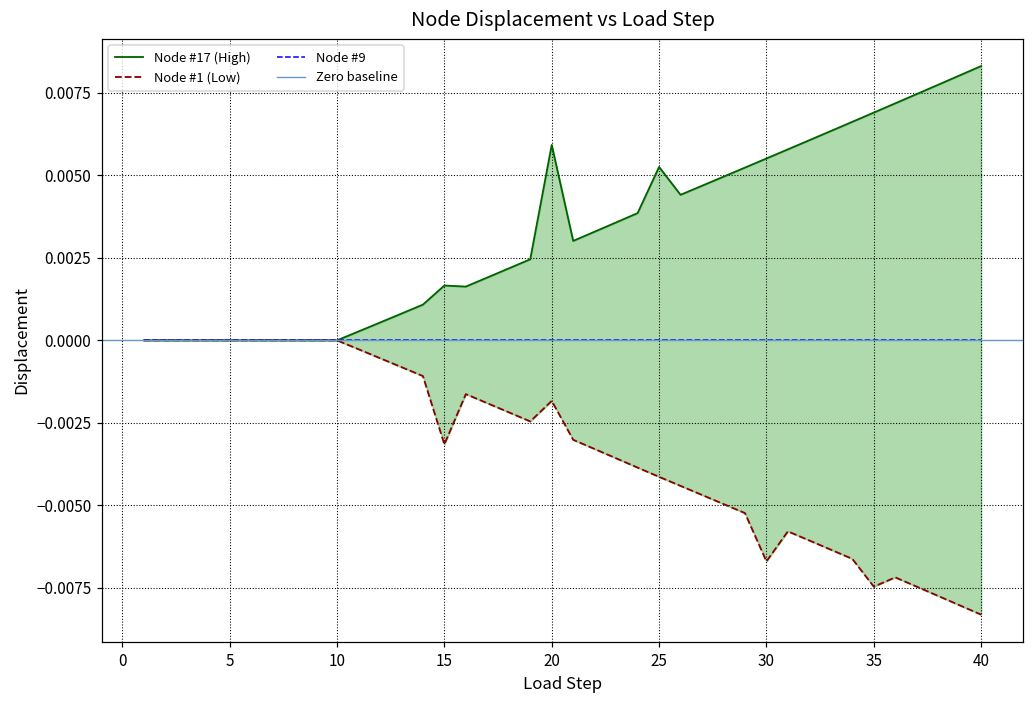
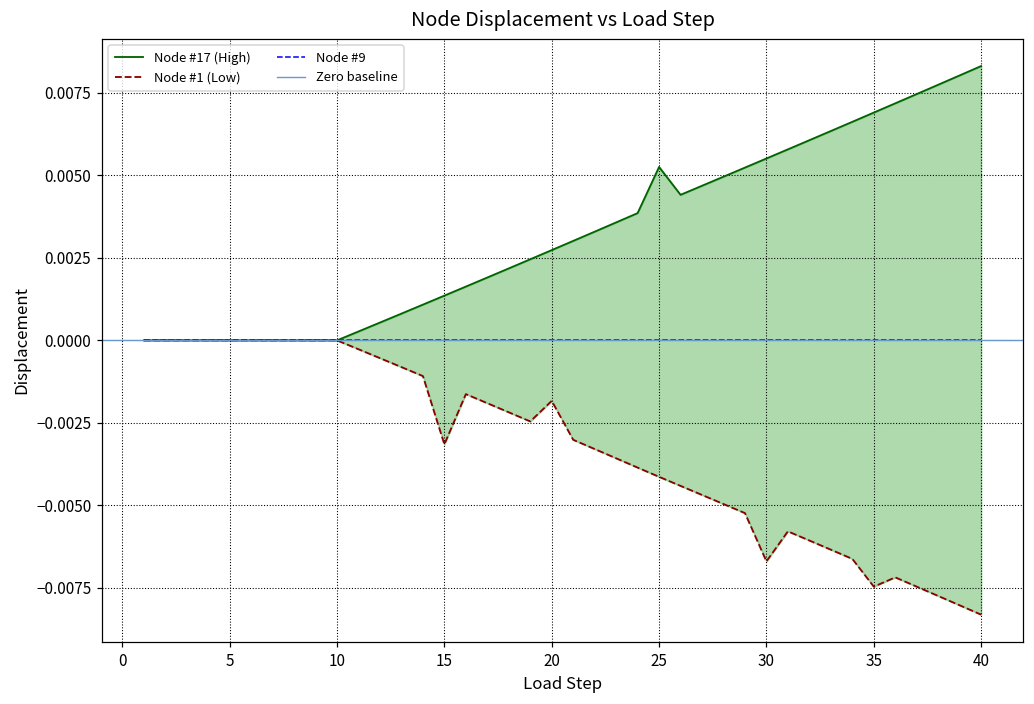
Node #17 (High), 15: 0.0017 -> 0.0014
Node #17 (High), 20: 0.0059 -> 0.0027
